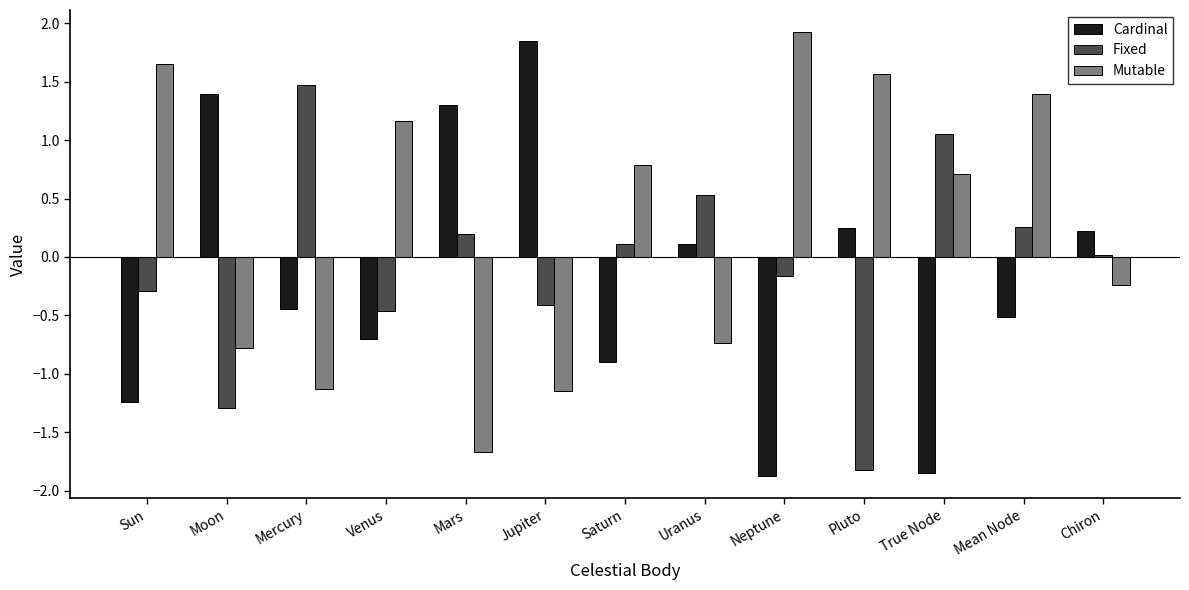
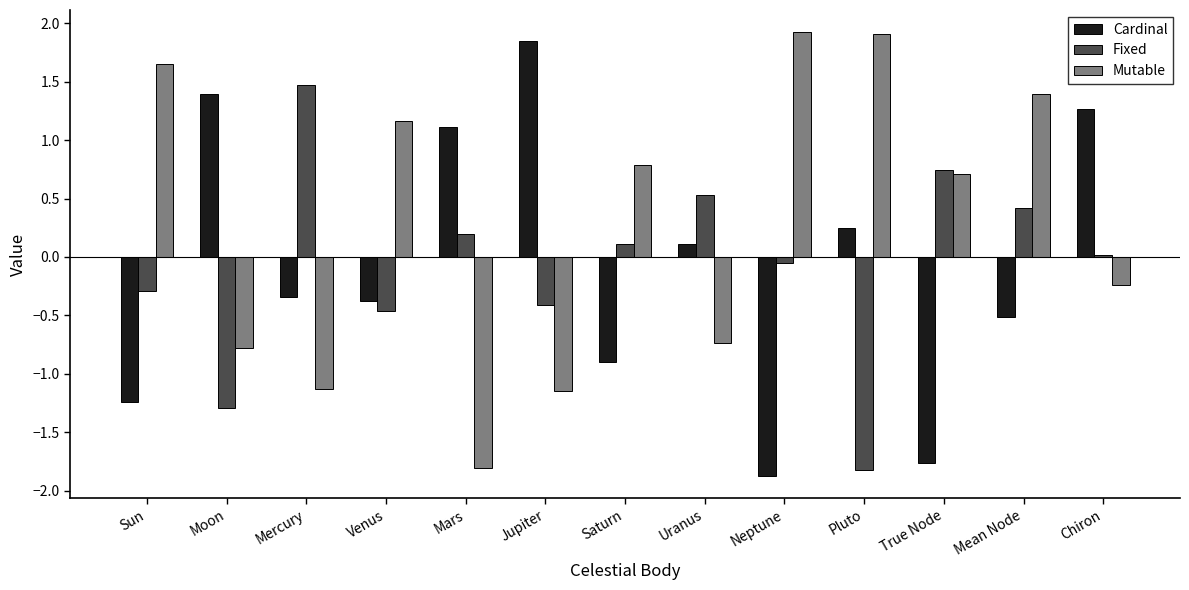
Cardinal, Mercury: -0.44 -> -0.35
Cardinal, Venus: -0.70 -> -0.38
Cardinal, Mars: 1.30 -> 1.11
Mutable, Mars: -1.67 -> -1.81
Fixed, Neptune: -0.16 -> -0.05
Mutable, Pluto: 1.57 -> 1.91
Cardinal, True Node: -1.85 -> -1.76
Fixed, True Node: 1.05 -> 0.74
Fixed, Mean Node: 0.26 -> 0.42
Cardinal, Chiron: 0.22 -> 1.27
